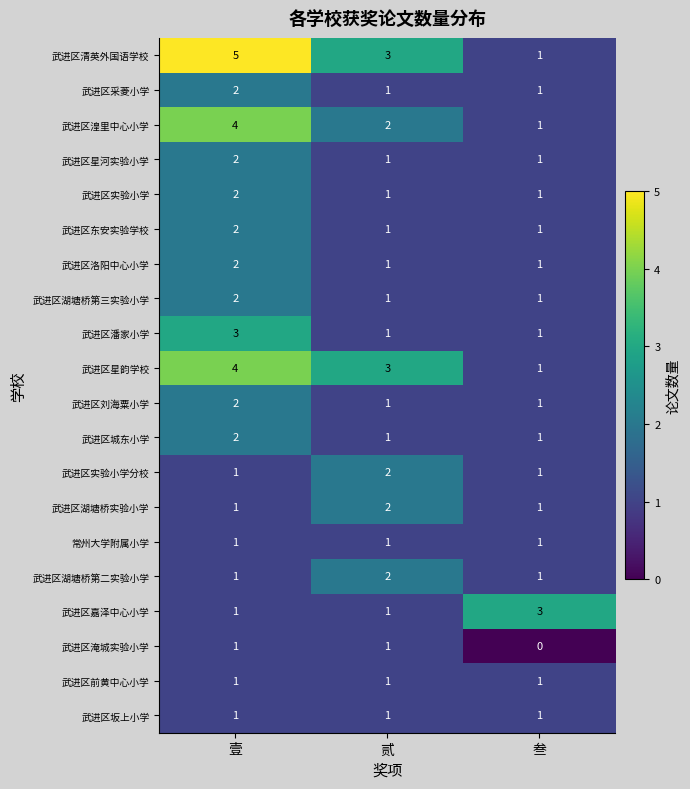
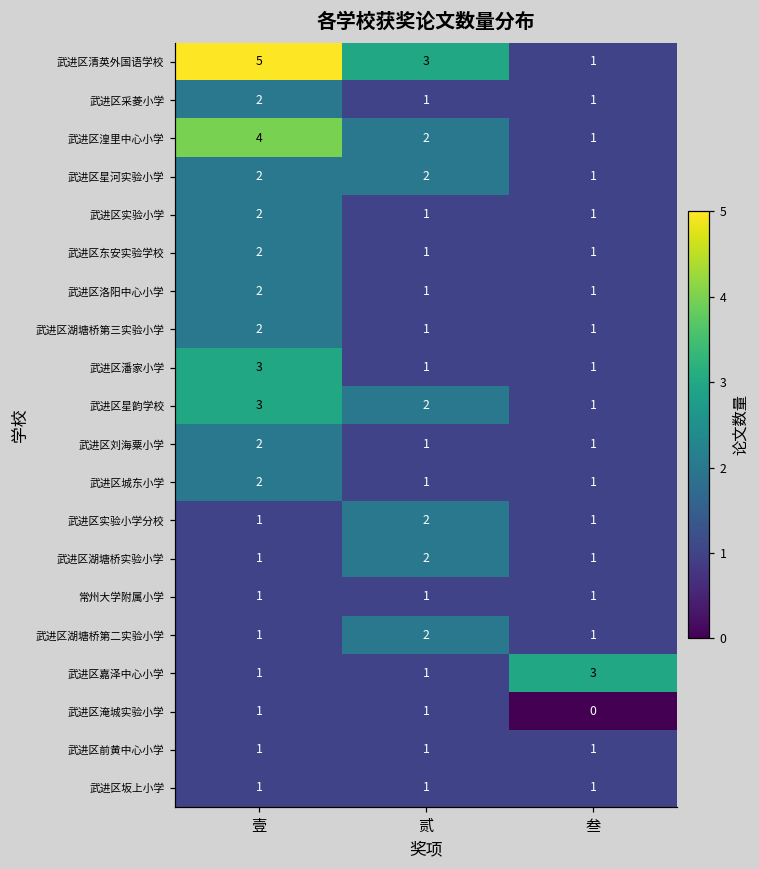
武进区星河实验小学, 贰: 1 -> 2
武进区星韵学校, 壹: 4 -> 3
武进区星韵学校, 贰: 3 -> 2
